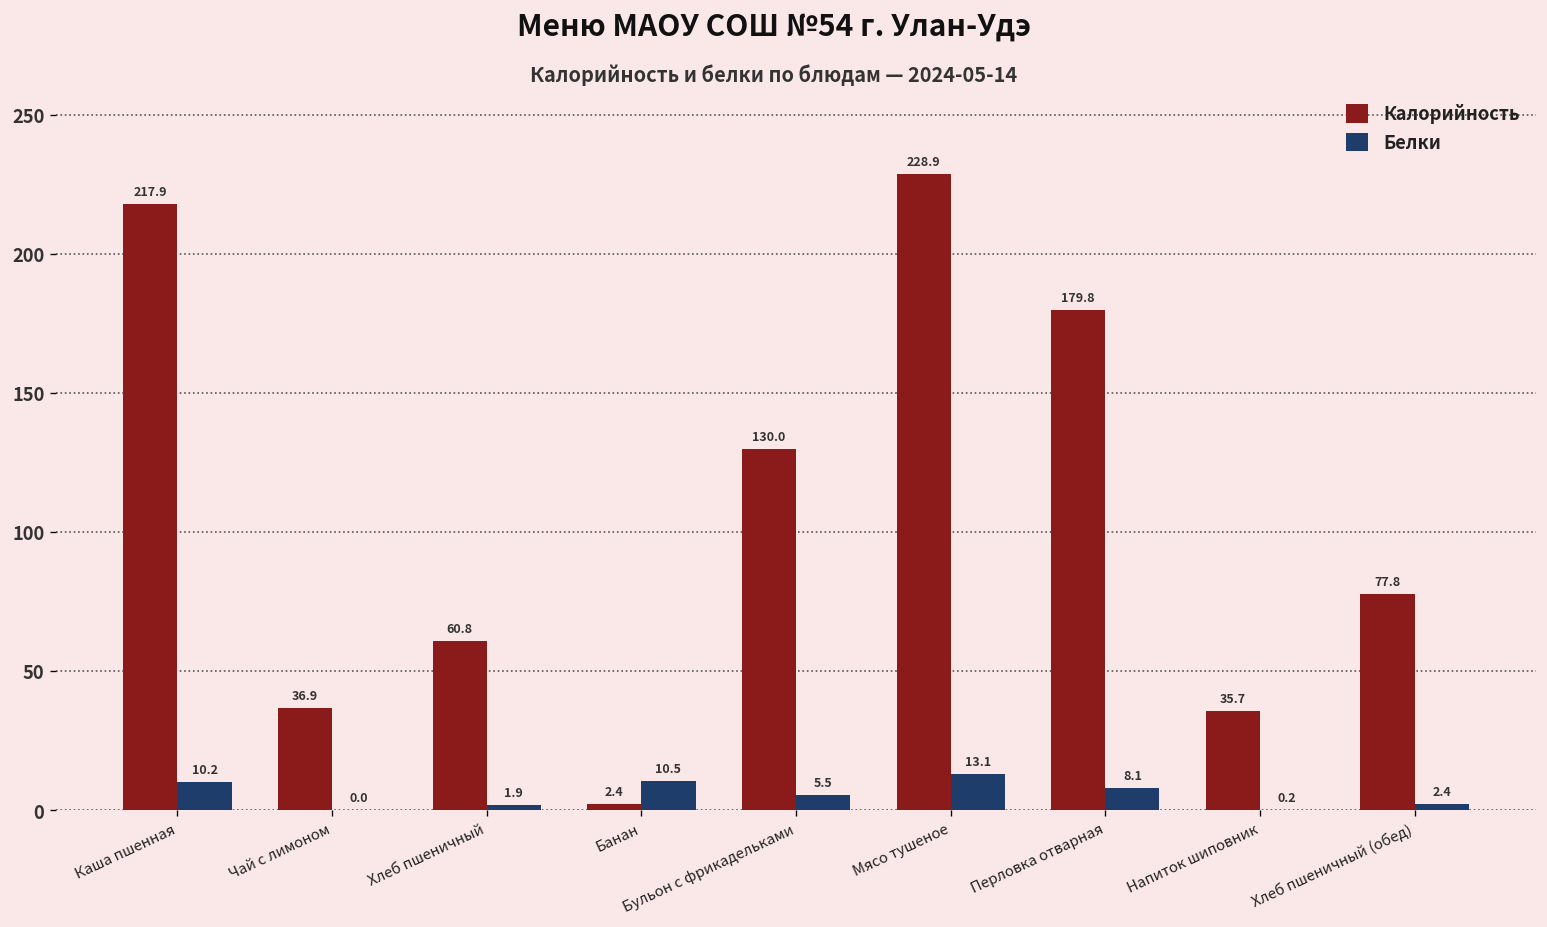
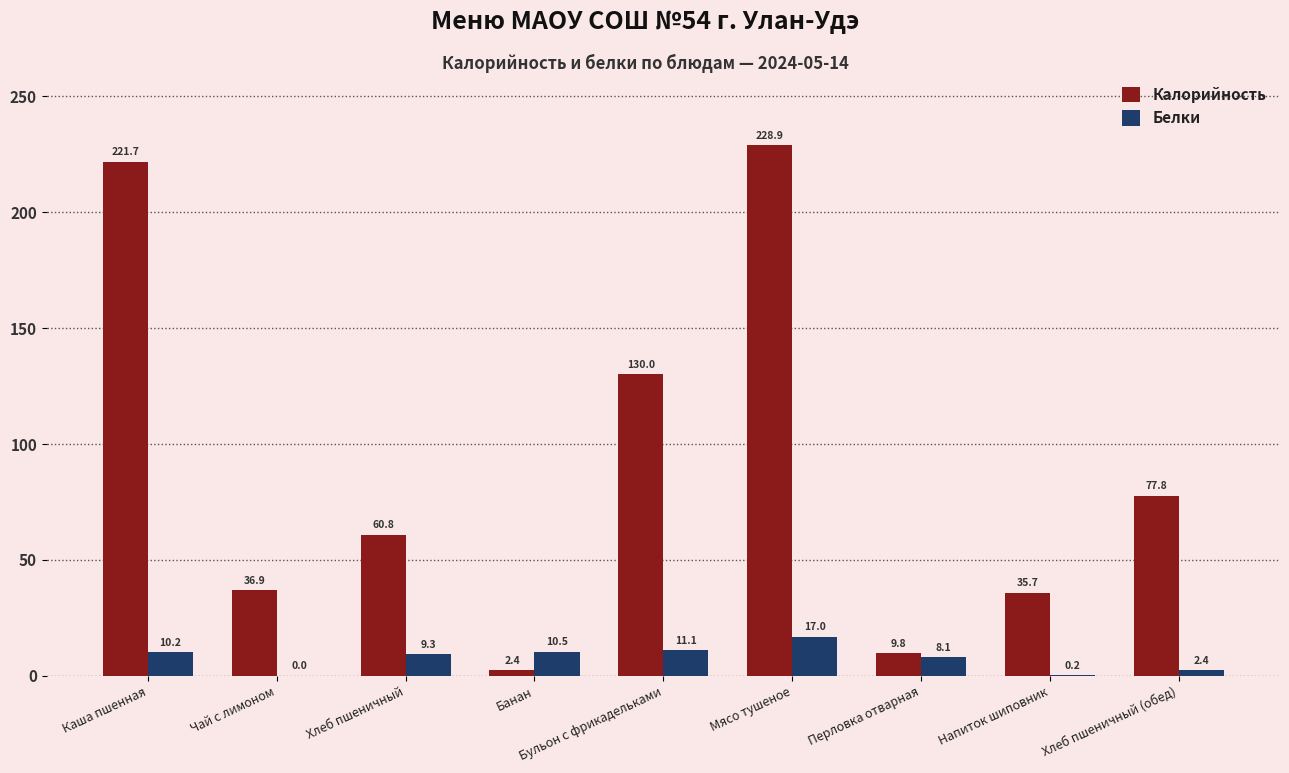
Калорийность, Каша пшенная: 217.9 -> 221.7
Белки, Хлеб пшеничный: 1.9 -> 9.3
Белки, Бульон с фрикадельками: 5.5 -> 11.1
Белки, Мясо тушеное: 13.1 -> 17.0
Калорийность, Перловка отварная: 179.8 -> 9.8
